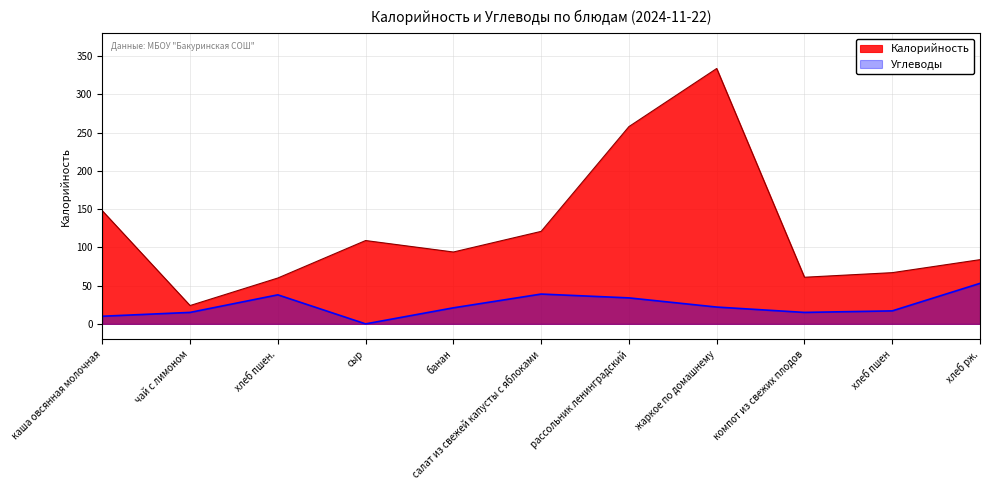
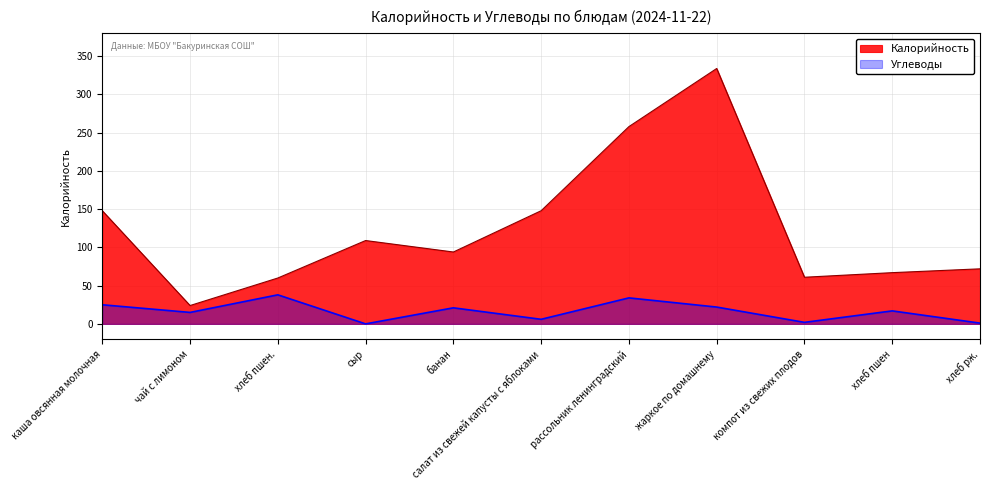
Углеводы, каша овсянная молочная: 10 -> 30
Калорийность, салат из свежей капусты с яблоками: 120 -> 150
Углеводы, салат из свежей капусты с яблоками: 40 -> 10
Углеводы, компот из свежих плодов: 20 -> 0
Калорийность, хлеб рж.: 80 -> 70
Углеводы, хлеб рж.: 50 -> 0
